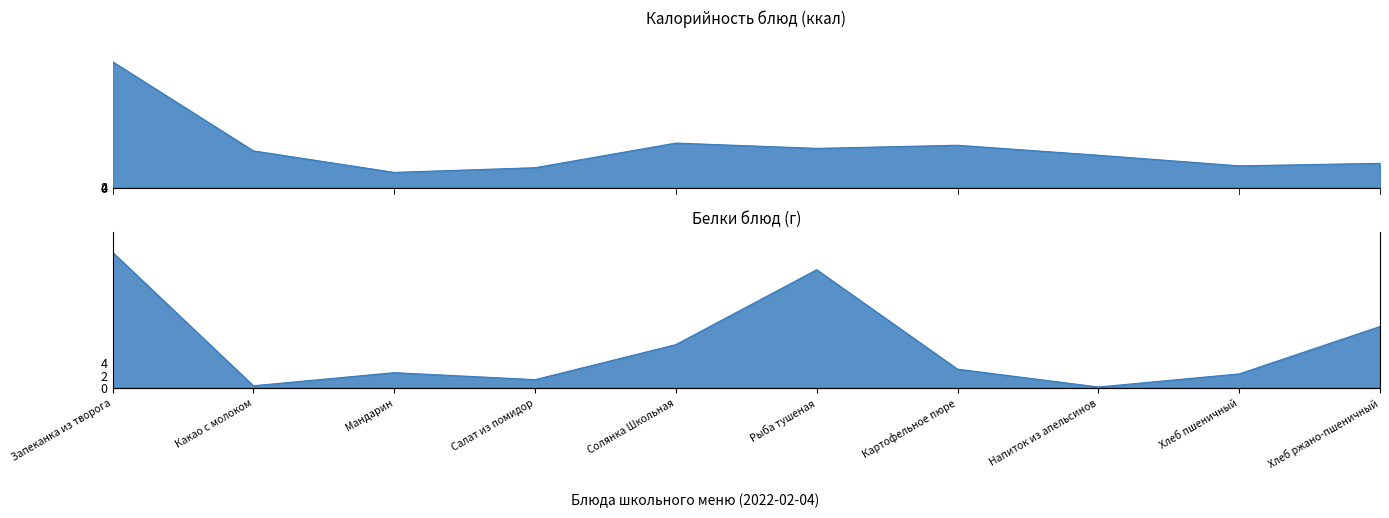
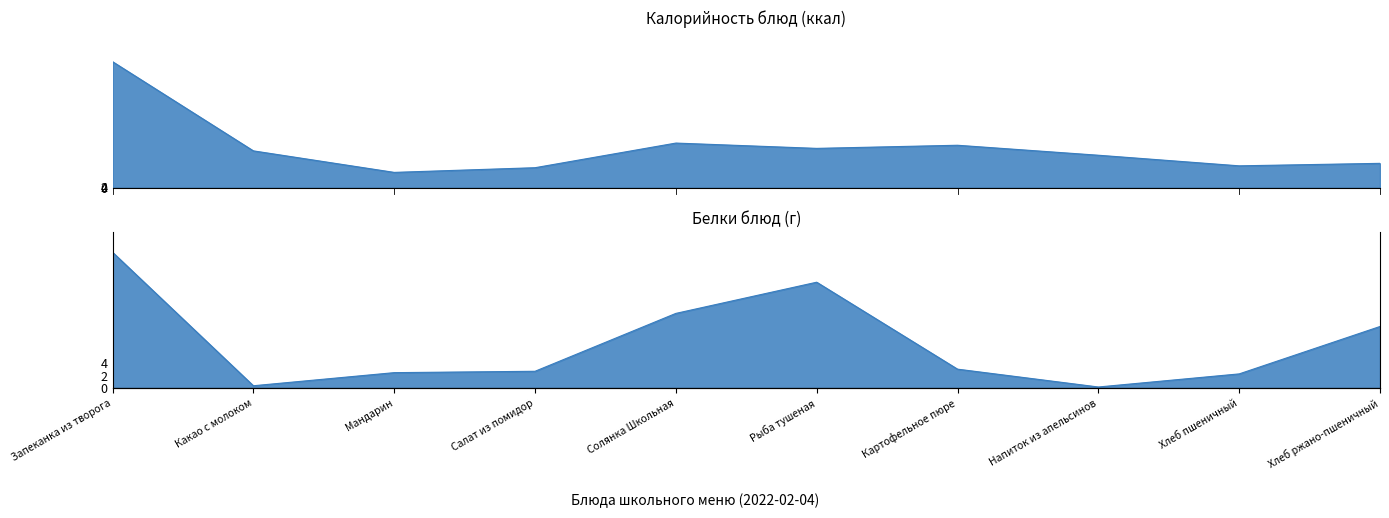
Белки блюд (г), Салат из помидор: 1 -> 3
Белки блюд (г), Солянка Школьная: 7 -> 12
Белки блюд (г), Рыба тушеная: 19 -> 17
